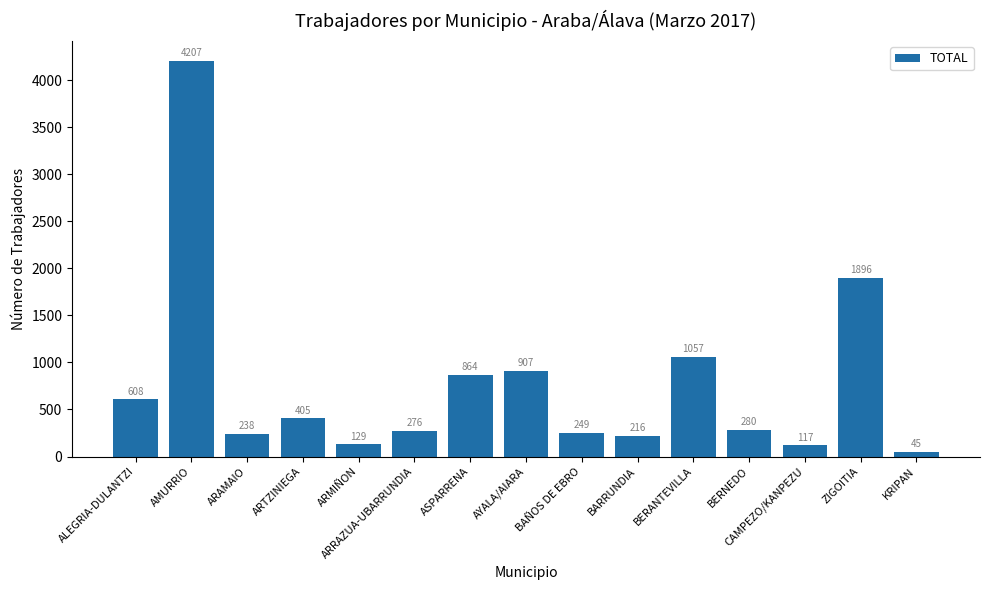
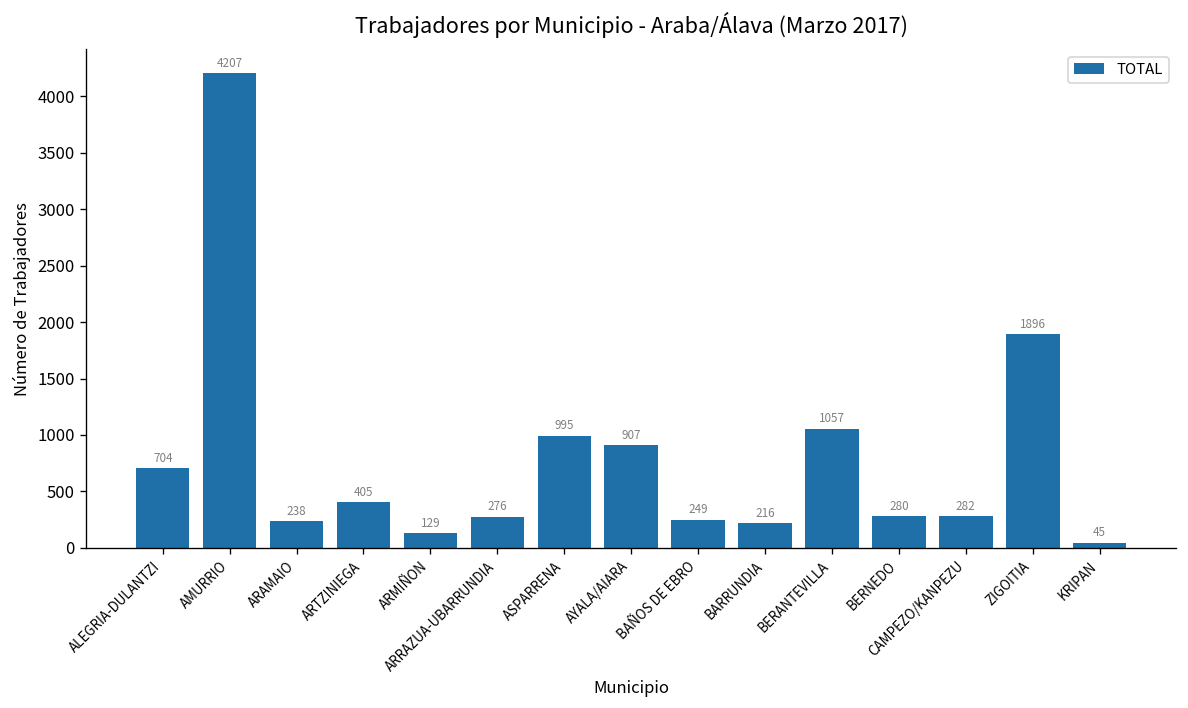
ALEGRIA-DULANTZI: 608 -> 704
ASPARRENA: 864 -> 995
CAMPEZO/KANPEZU: 117 -> 282
